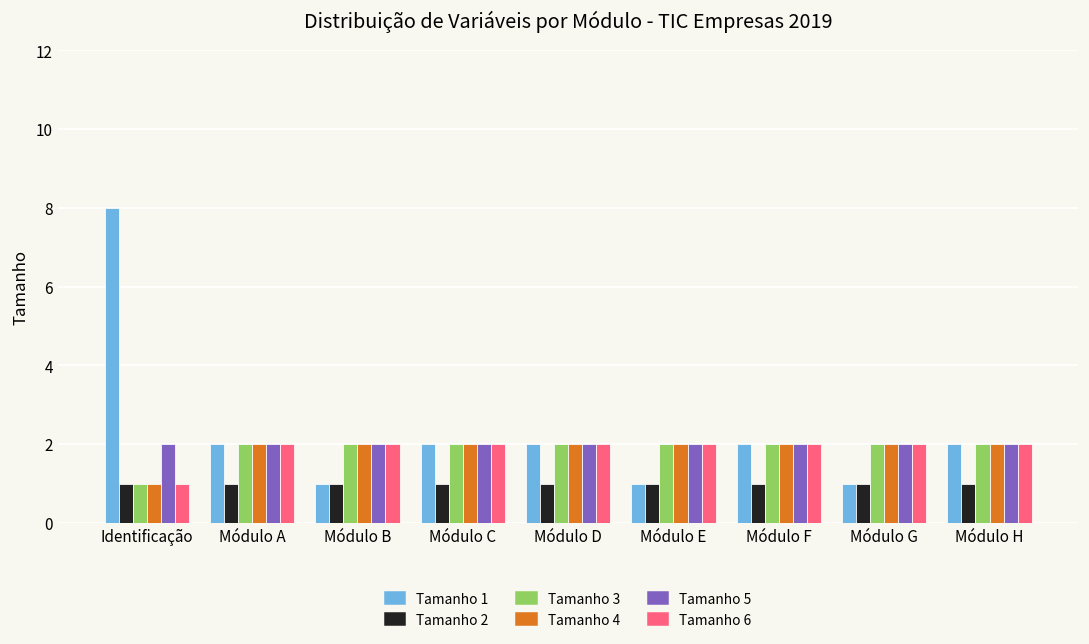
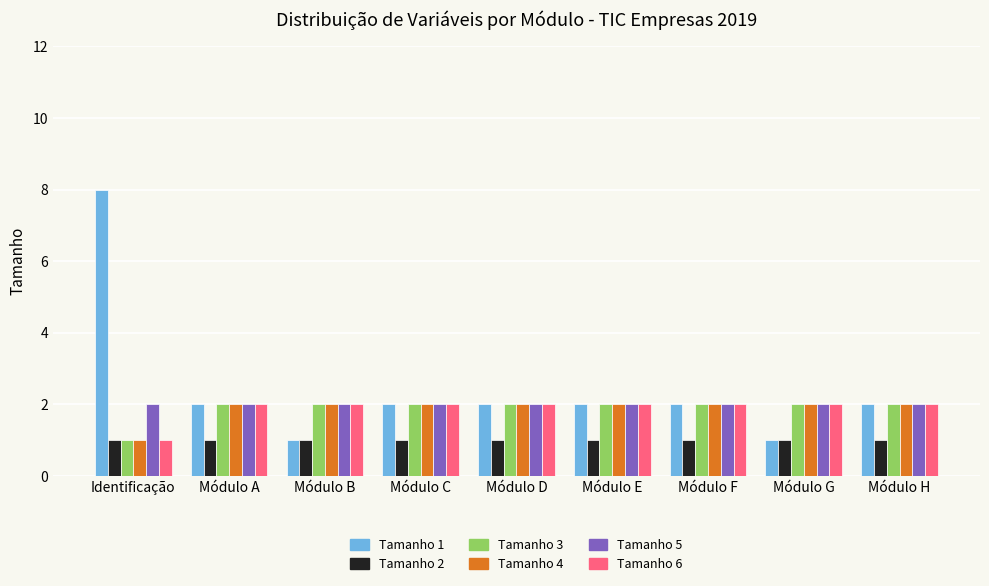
Tamanho 1, Módulo E: 1 -> 2
